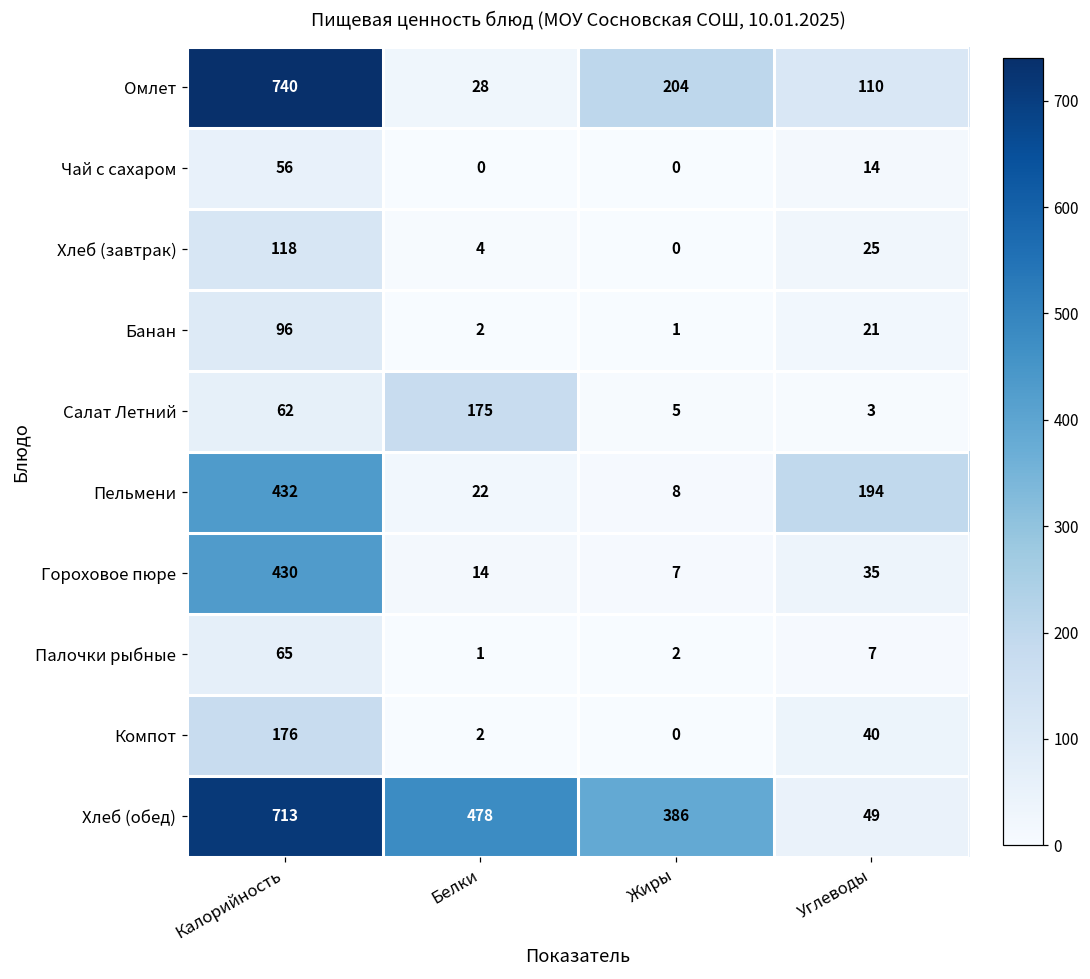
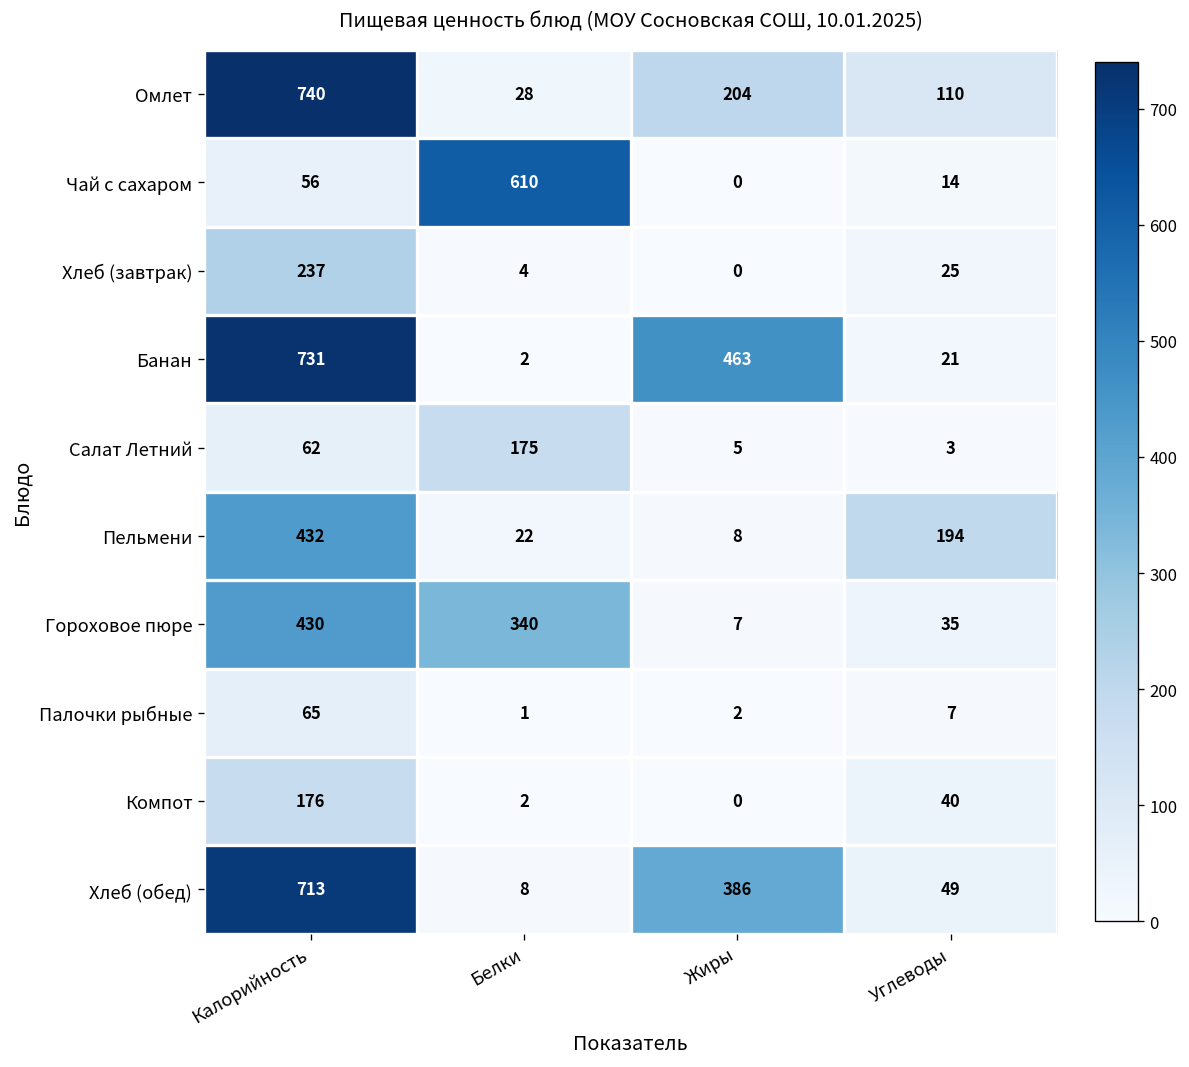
Чай с сахаром, Белки: 0 -> 610
Хлеб (завтрак), Калорийность: 118 -> 237
Банан, Калорийность: 96 -> 731
Банан, Жиры: 1 -> 463
Гороховое пюре, Белки: 14 -> 340
Хлеб (обед), Белки: 478 -> 8
